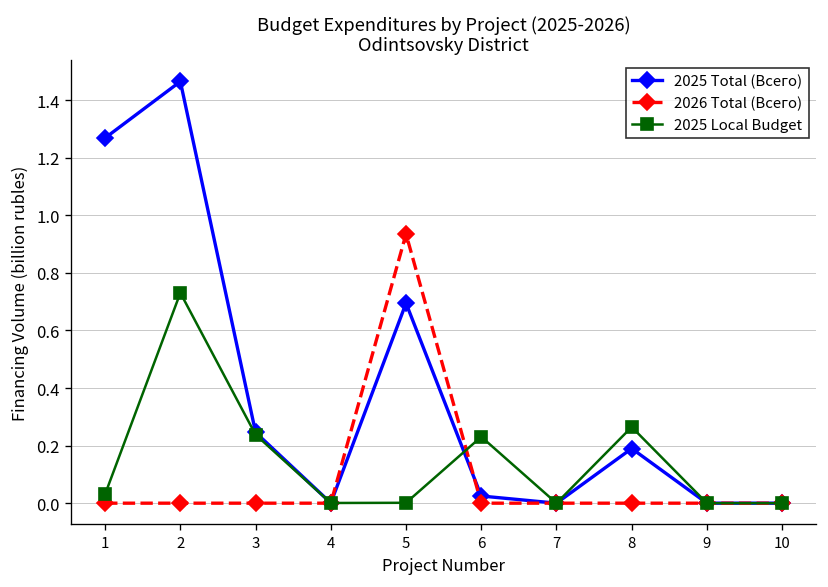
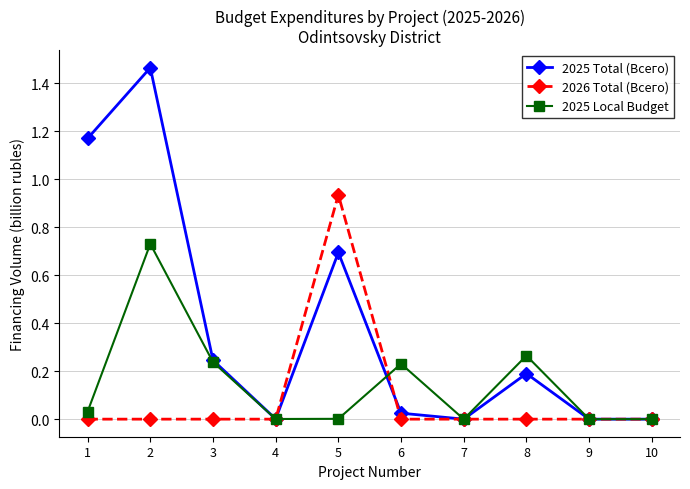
2025 Total (Всего), 1: 1.27 -> 1.17
